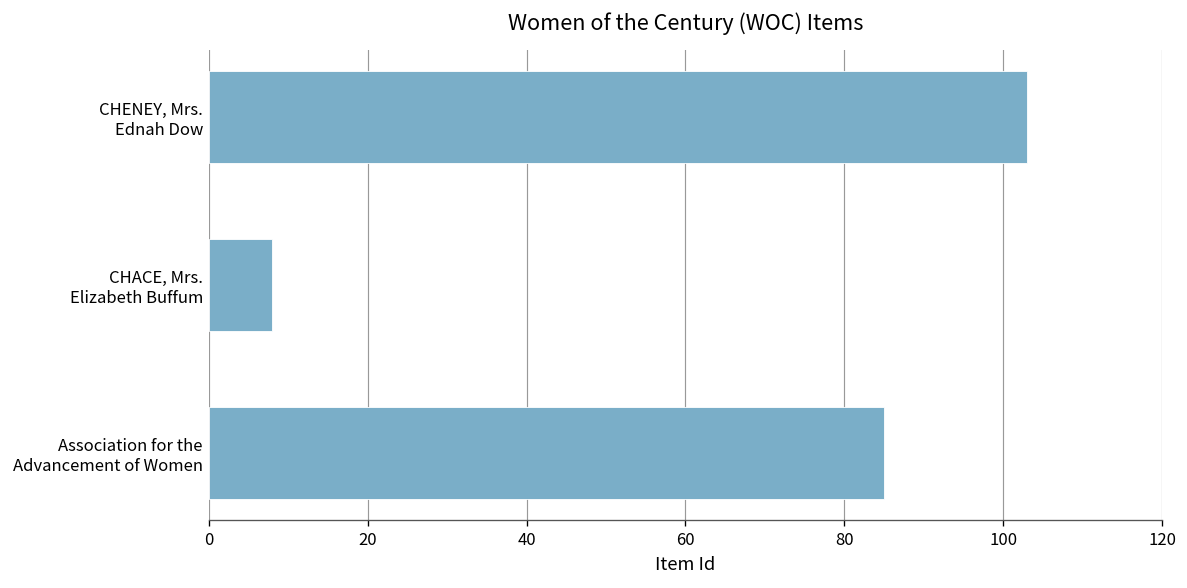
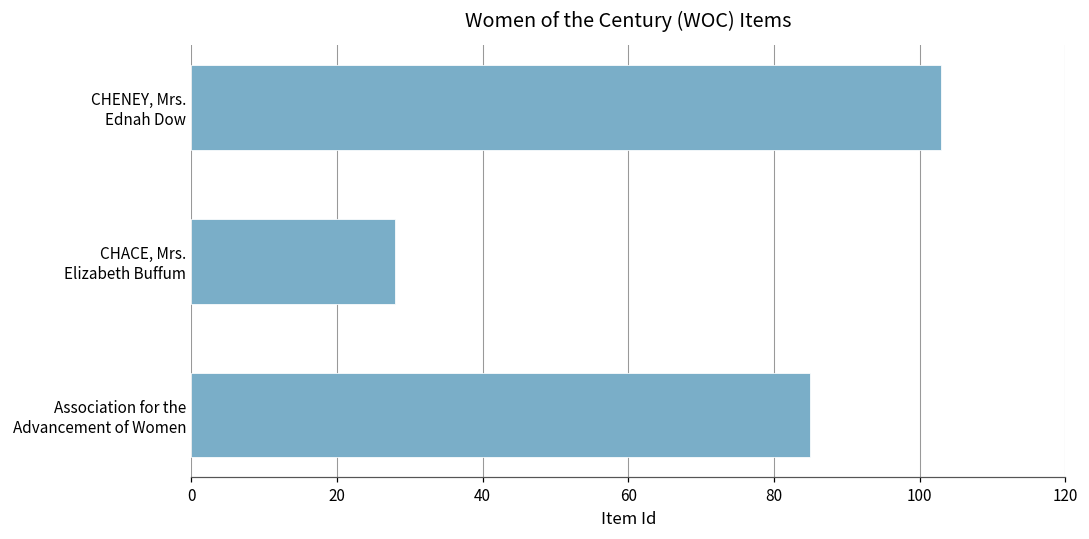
CHACE, Mrs. Elizabeth Buffum: 8 -> 28
